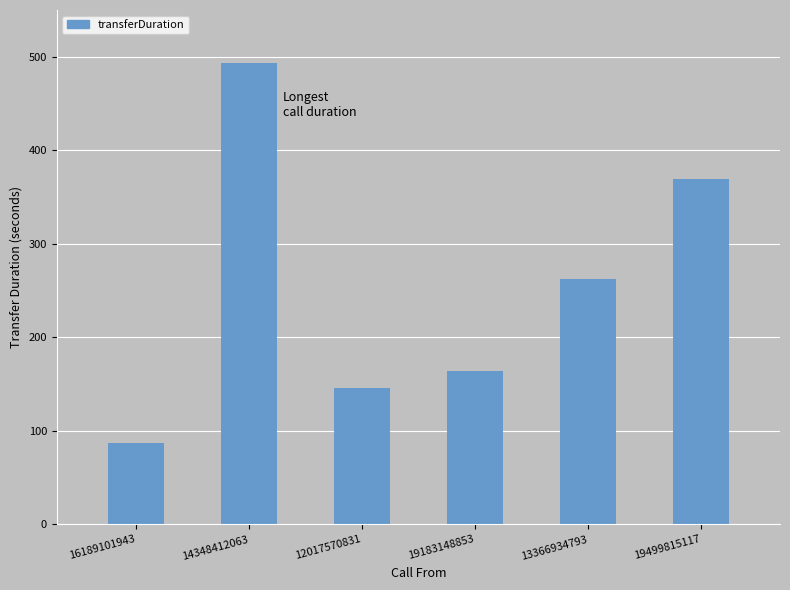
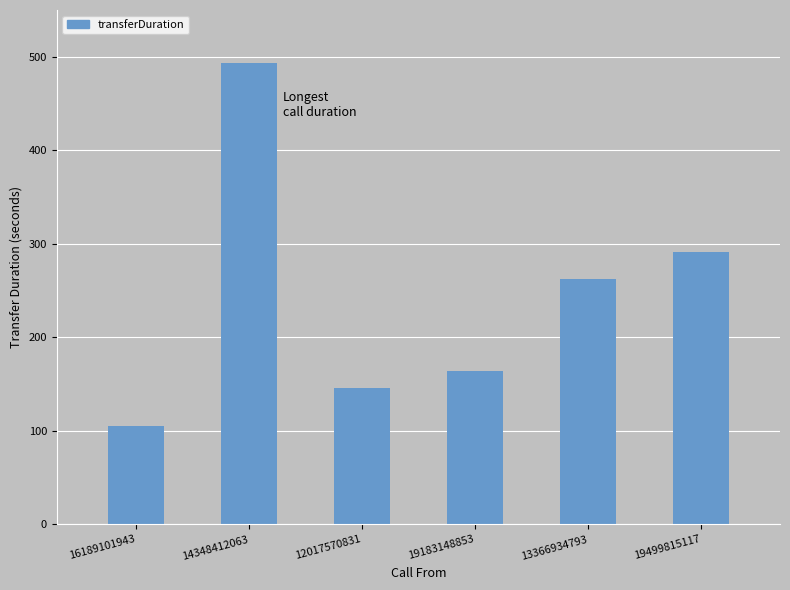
16189101943: 90 -> 110
19499815117: 370 -> 290
